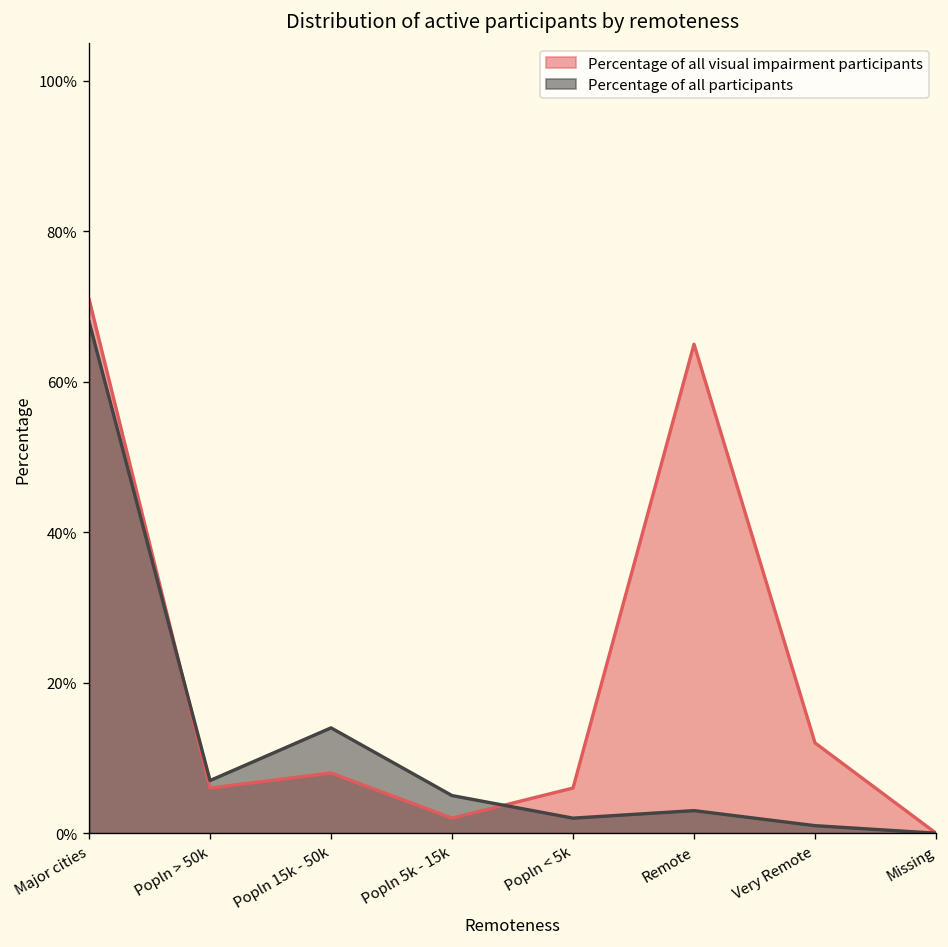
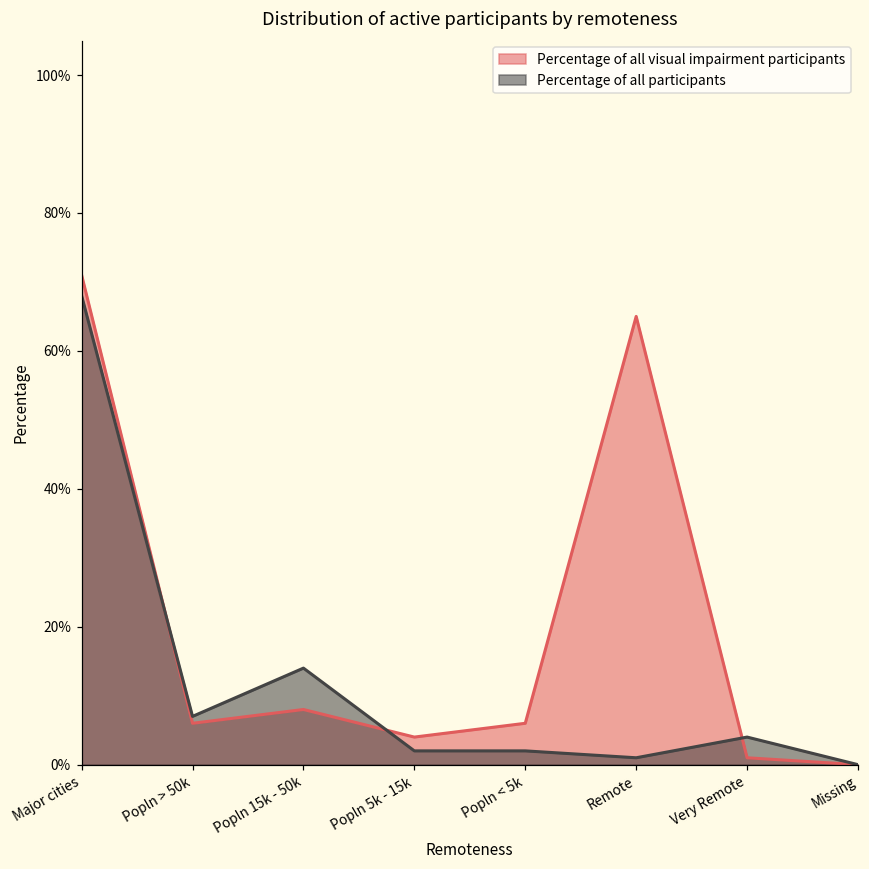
Percentage of all visual impairment participants, Popln 5k - 15k: 2% -> 4%
Percentage of all participants, Popln 5k - 15k: 5% -> 2%
Percentage of all participants, Remote: 3% -> 1%
Percentage of all visual impairment participants, Very Remote: 12% -> 1%
Percentage of all participants, Very Remote: 1% -> 4%
